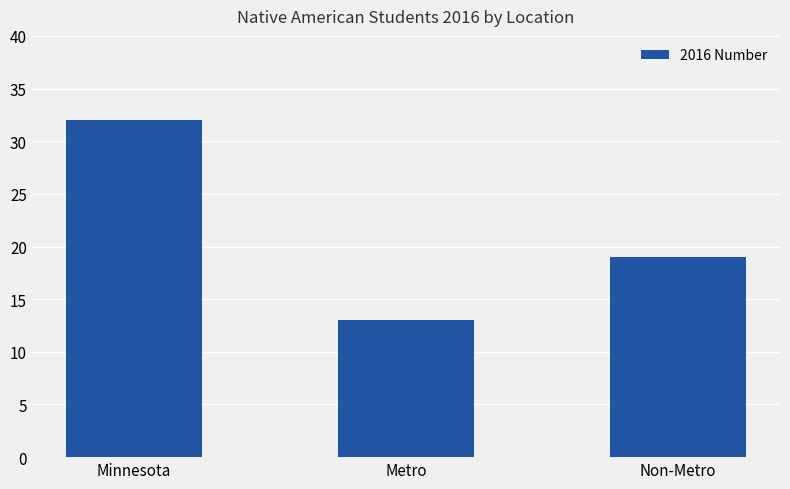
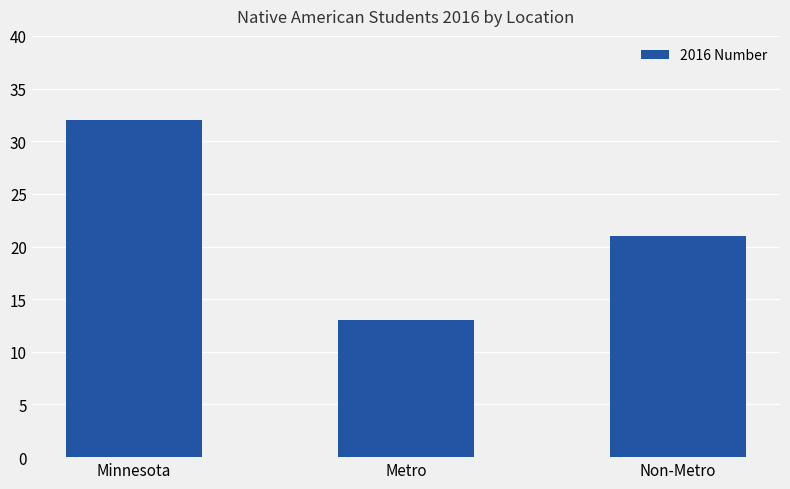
Non-Metro: 19 -> 21
